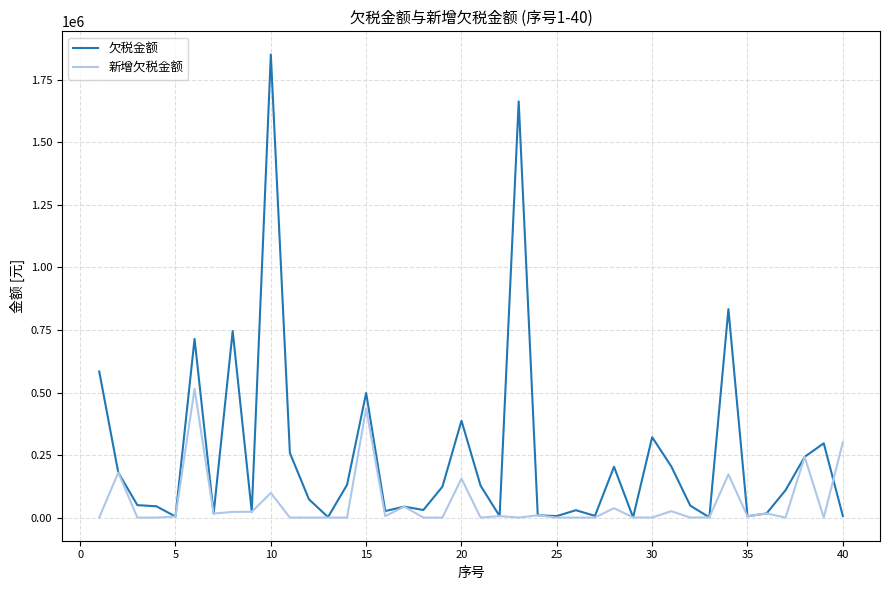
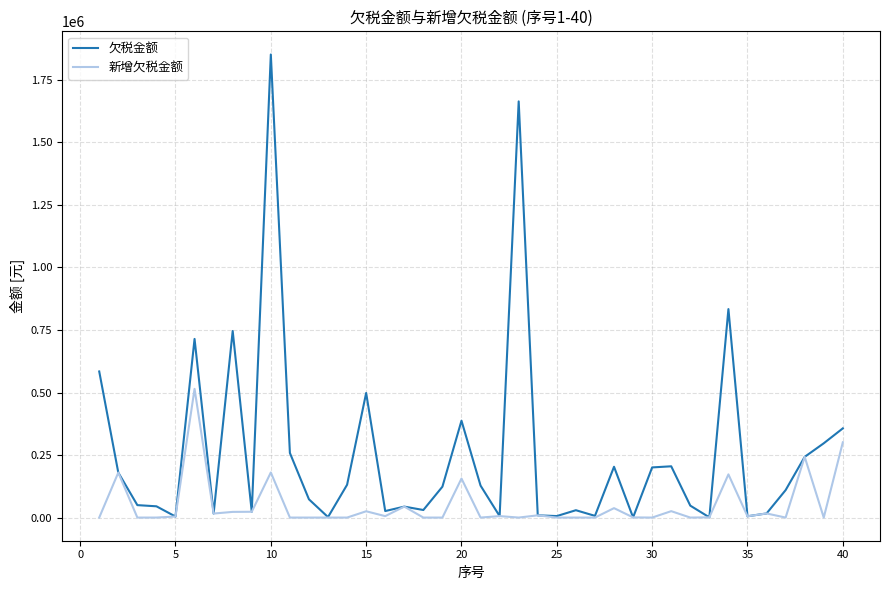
新增欠税金额, 10: 100000 -> 180000
新增欠税金额, 15: 440000 -> 30000
欠税金额, 30: 320000 -> 200000
欠税金额, 40: 10000 -> 360000
